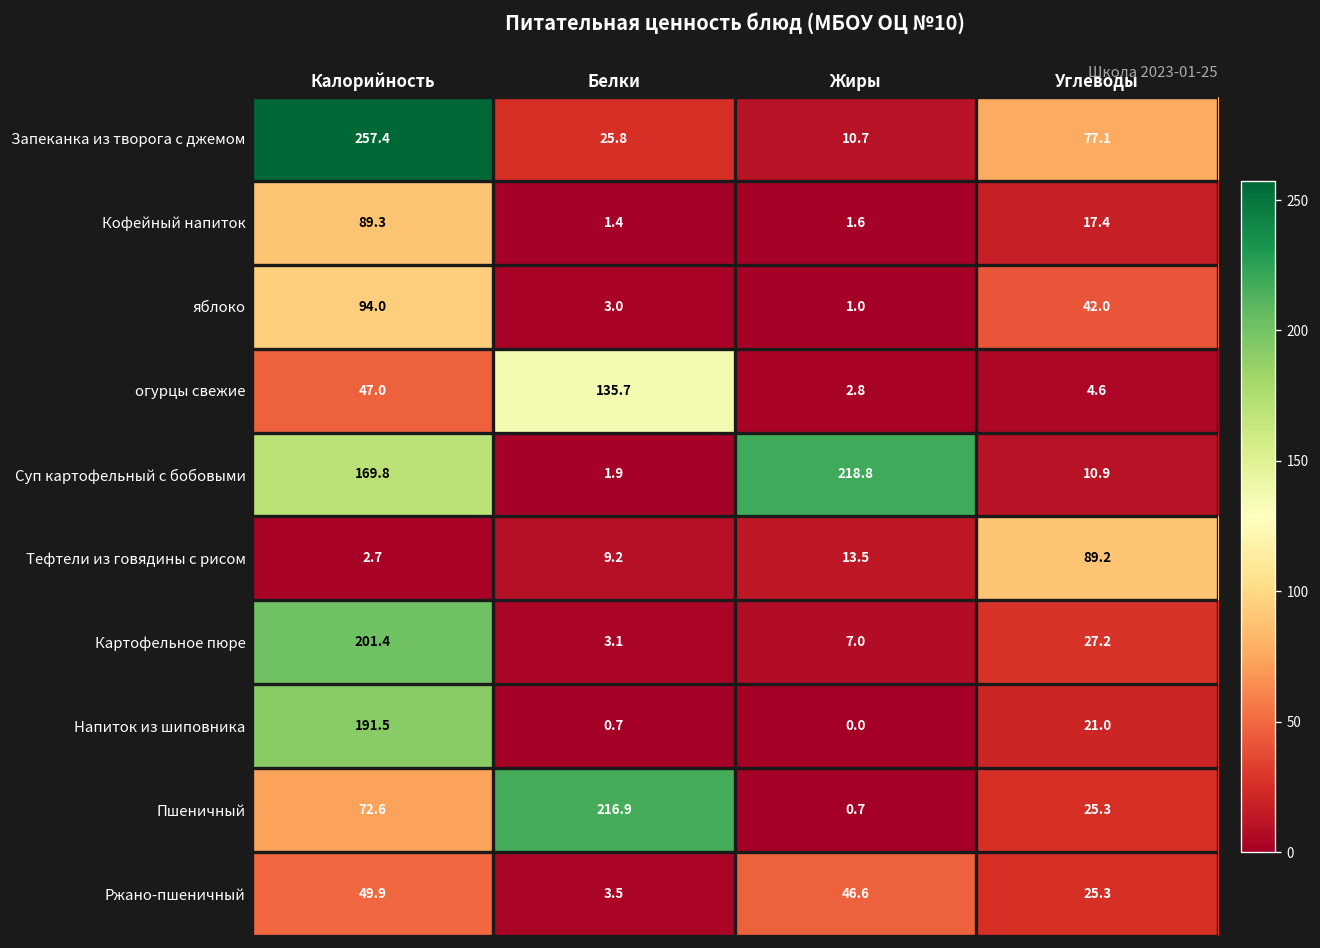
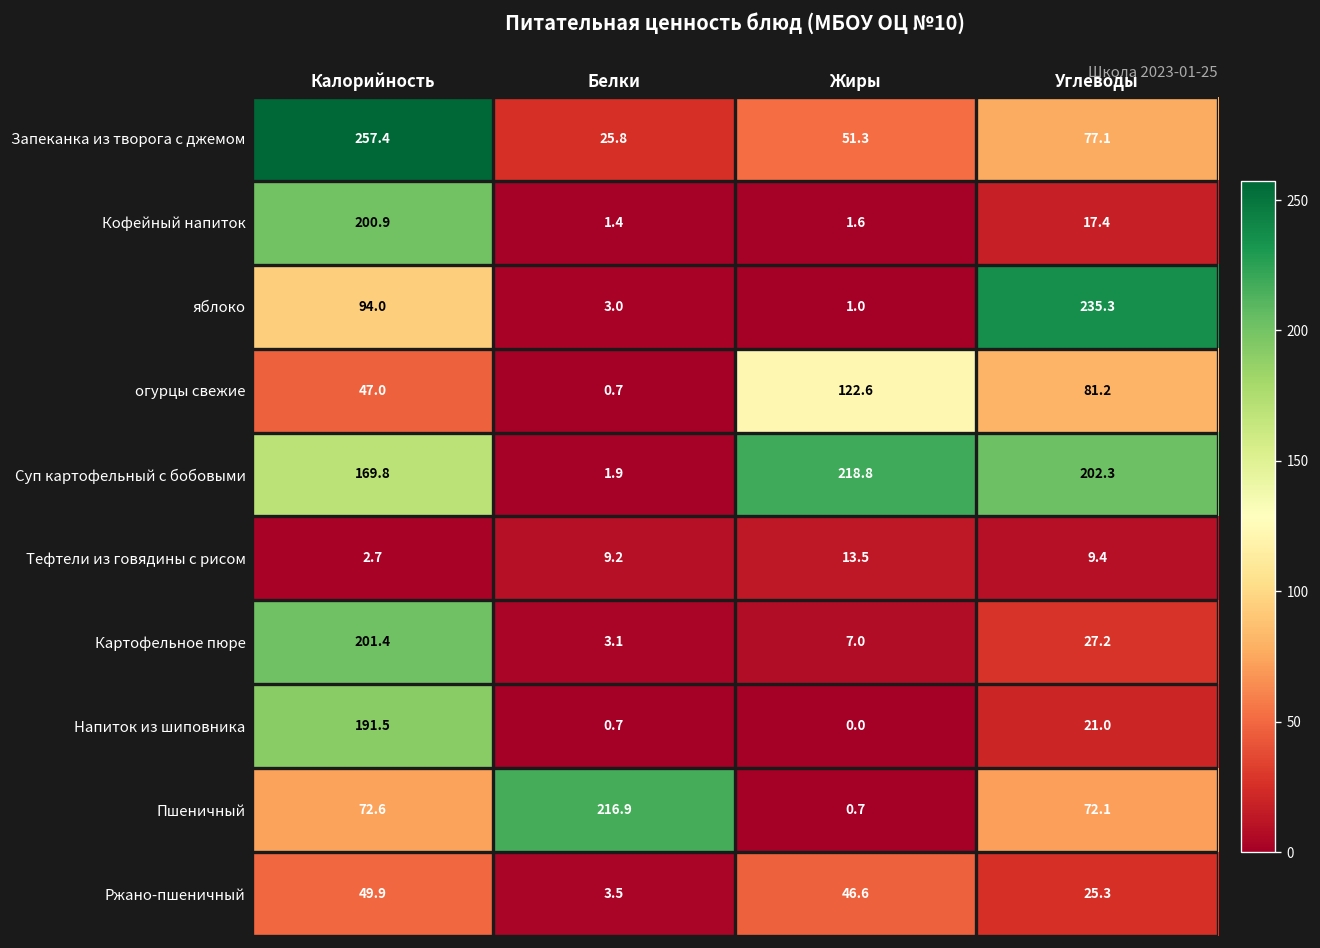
Запеканка из творога с джемом, Жиры: 10.7 -> 51.3
Кофейный напиток, Калорийность: 89.3 -> 200.9
яблоко, Углеводы: 42.0 -> 235.3
огурцы свежие, Белки: 135.7 -> 0.7
огурцы свежие, Жиры: 2.8 -> 122.6
огурцы свежие, Углеводы: 4.6 -> 81.2
Суп картофельный с бобовыми, Углеводы: 10.9 -> 202.3
Тефтели из говядины с рисом, Углеводы: 89.2 -> 9.4
Пшеничный, Углеводы: 25.3 -> 72.1
